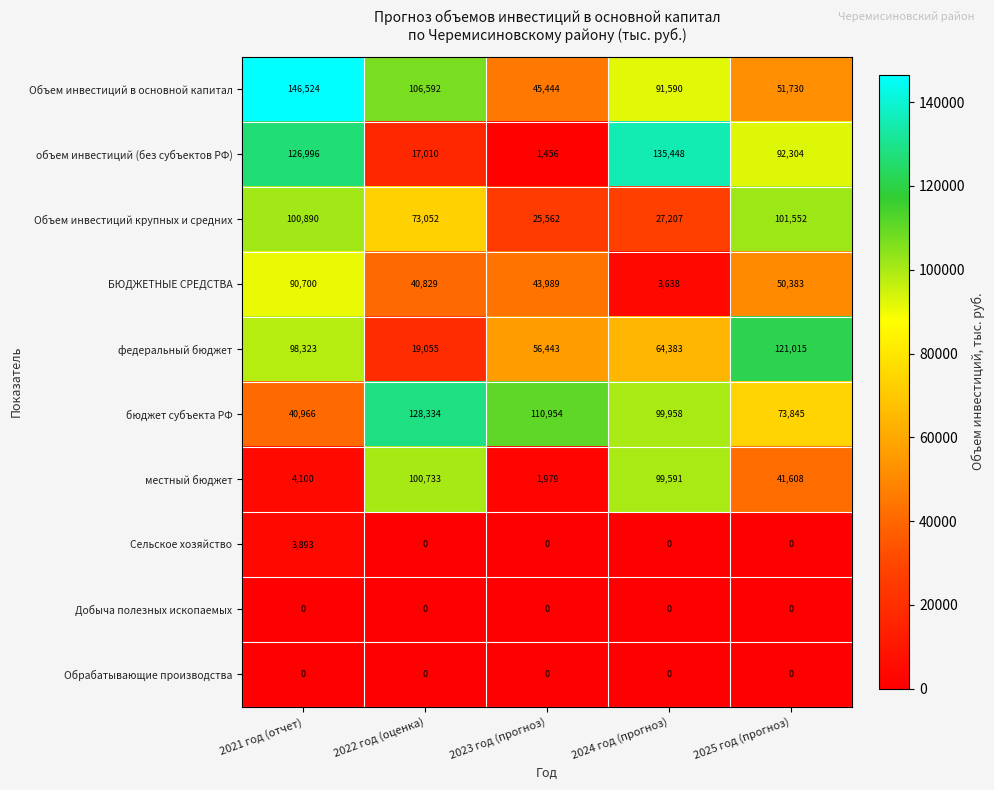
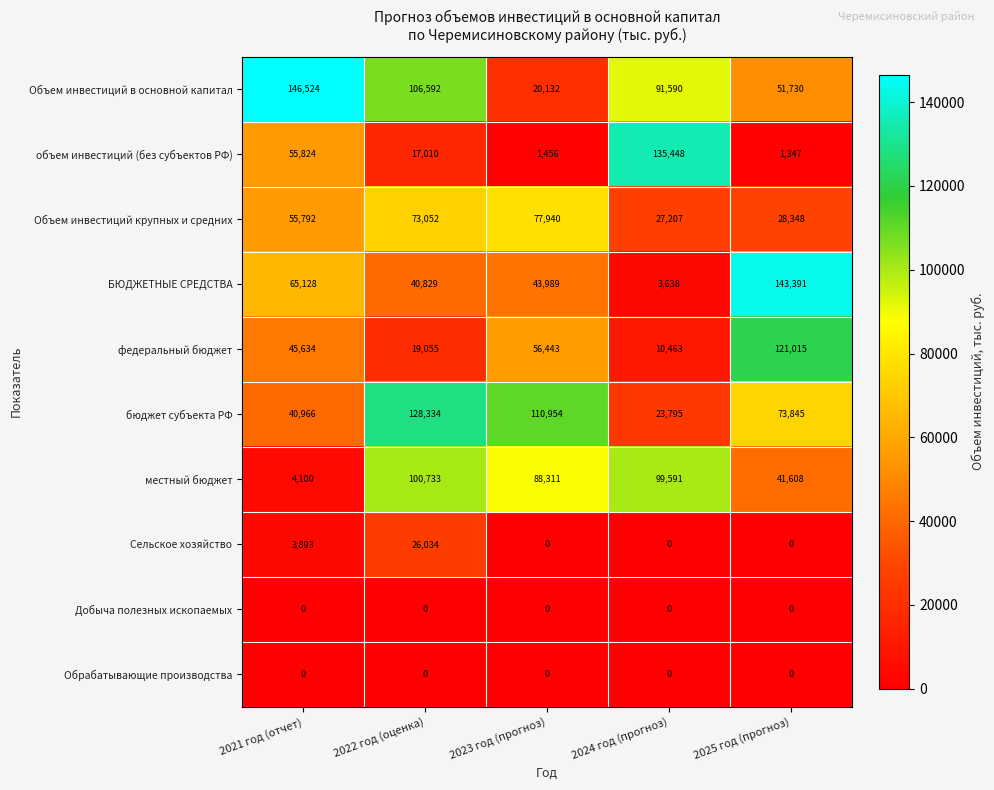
Объем инвестиций в основной капитал, 2023 год (прогноз): 45,444 -> 20,132
объем инвестиций (без субъектов РФ), 2021 год (отчет): 126,996 -> 55,824
объем инвестиций (без субъектов РФ), 2025 год (прогноз): 92,304 -> 1,347
Объем инвестиций крупных и средних, 2021 год (отчет): 100,890 -> 55,792
Объем инвестиций крупных и средних, 2023 год (прогноз): 25,562 -> 77,940
Объем инвестиций крупных и средних, 2025 год (прогноз): 101,552 -> 28,348
БЮДЖЕТНЫЕ СРЕДСТВА, 2021 год (отчет): 90,700 -> 65,128
БЮДЖЕТНЫЕ СРЕДСТВА, 2025 год (прогноз): 50,383 -> 143,391
федеральный бюджет, 2021 год (отчет): 98,323 -> 45,634
федеральный бюджет, 2024 год (прогноз): 64,383 -> 10,463
бюджет субъекта РФ, 2024 год (прогноз): 99,958 -> 23,795
местный бюджет, 2023 год (прогноз): 1,979 -> 88,311
Сельское хозяйство, 2022 год (оценка): 0 -> 26,034
